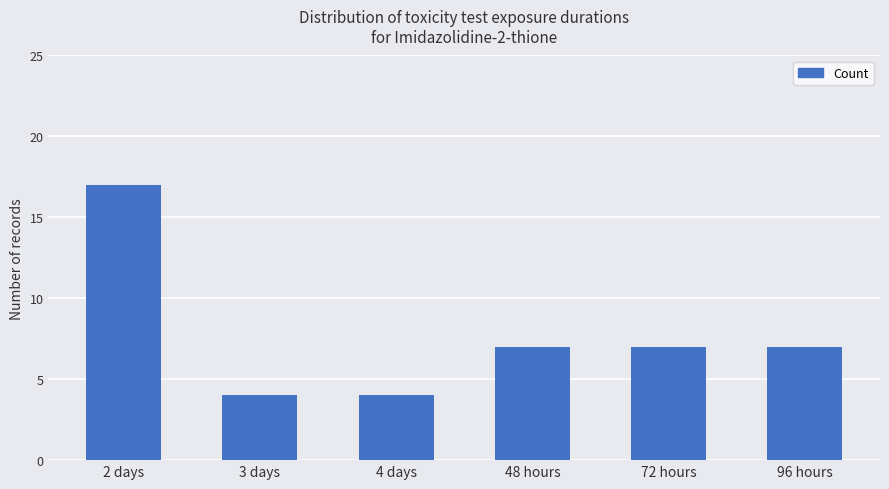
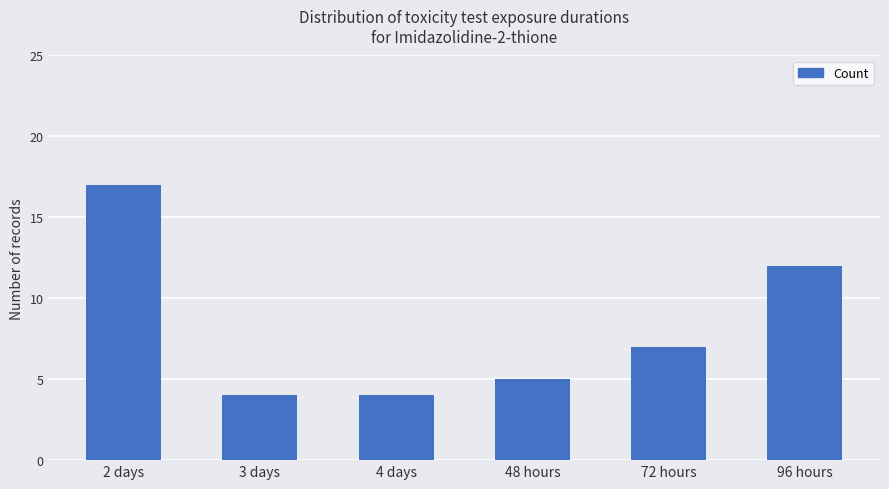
48 hours: 7 -> 5
96 hours: 7 -> 12
